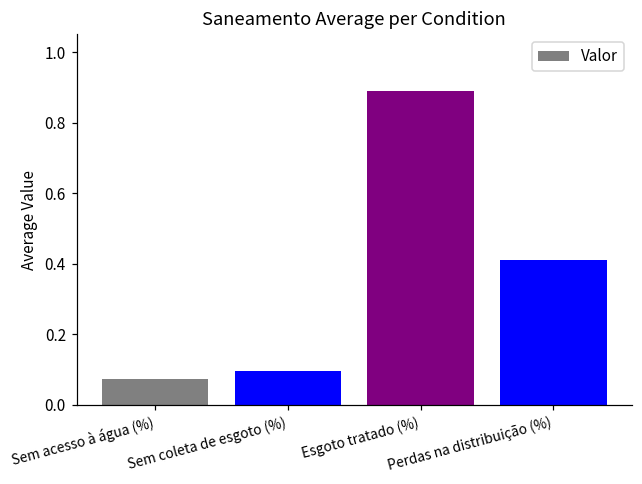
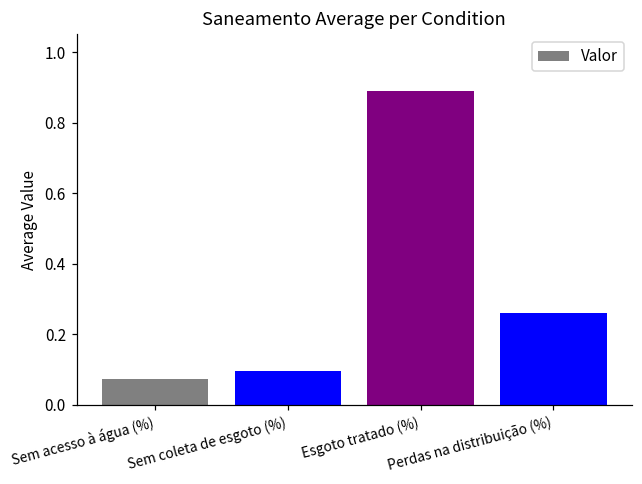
Perdas na distribuição (%): 0.41 -> 0.26
